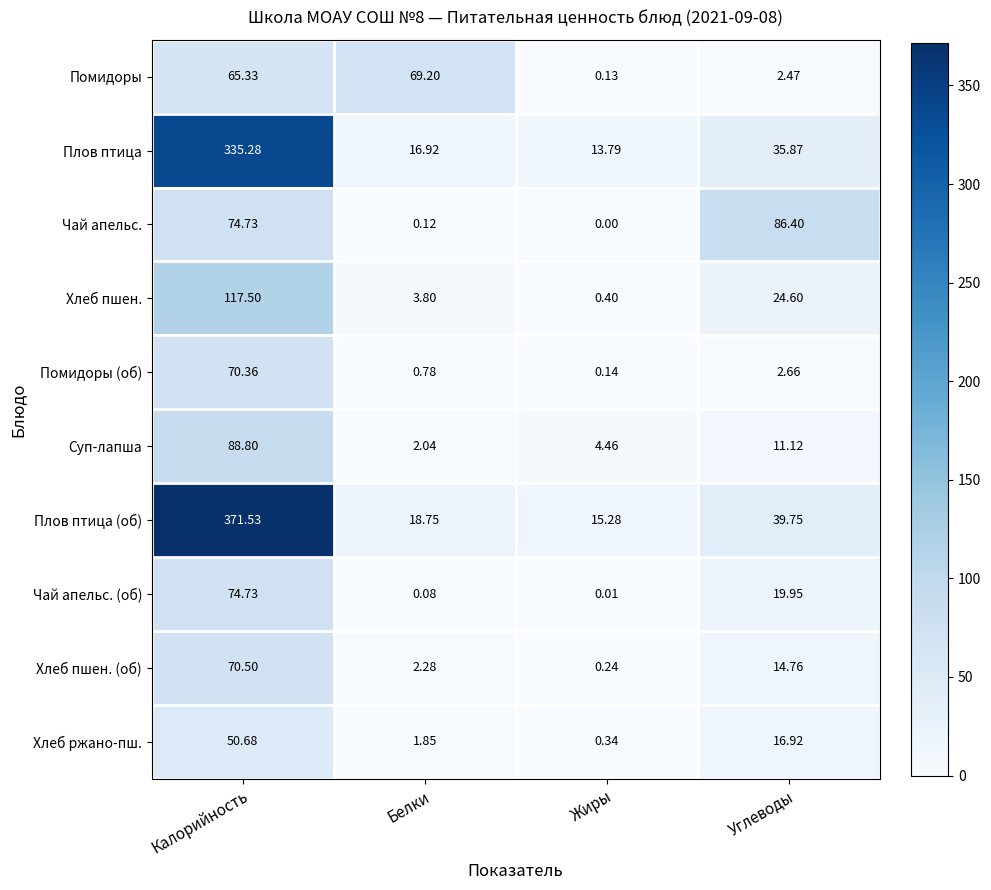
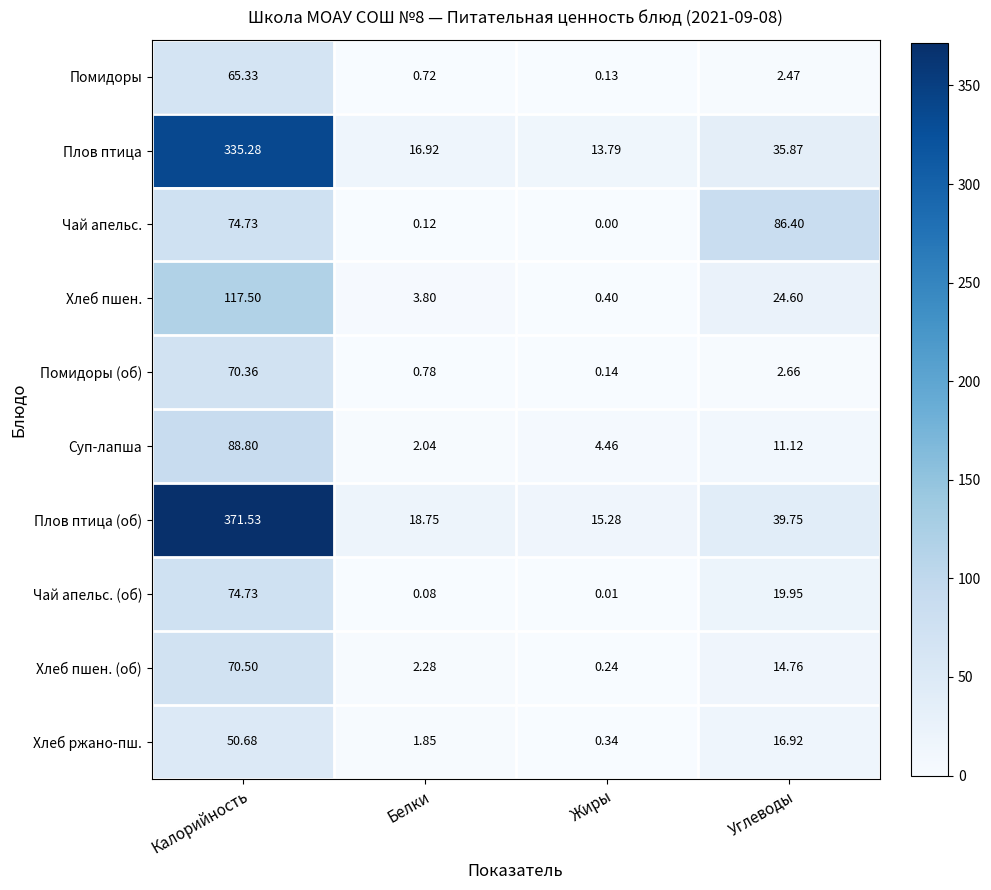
Помидоры, Белки: 69.20 -> 0.72
